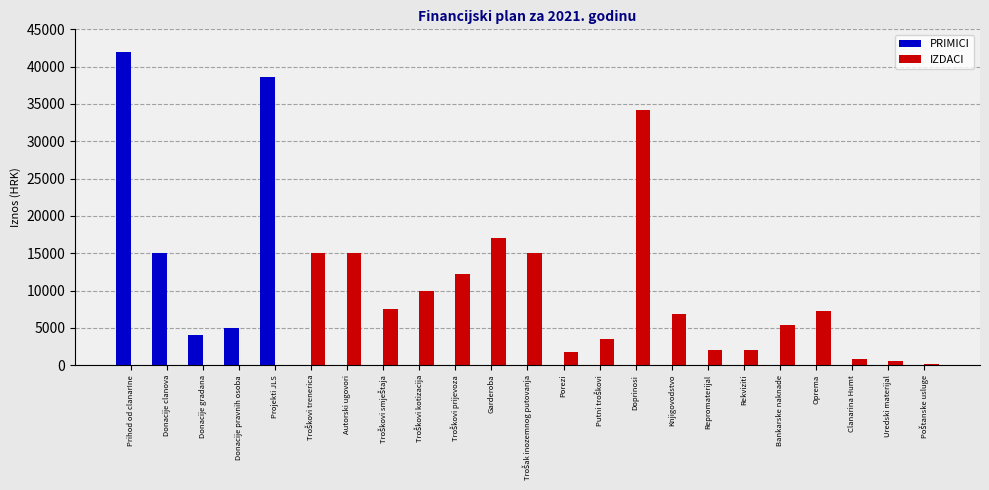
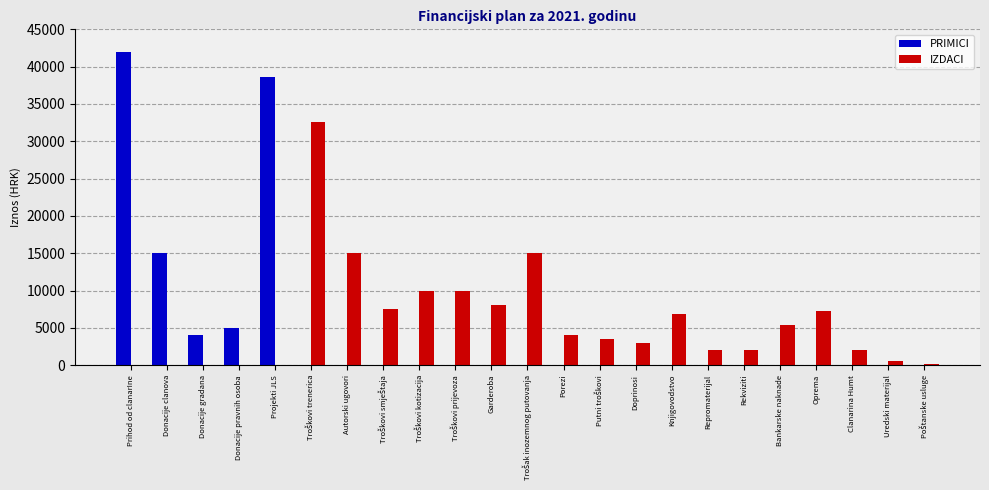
IZDACI, Troškovi trenerica: 15000 -> 33000
IZDACI, Troškovi prijevoza: 12000 -> 10000
IZDACI, Garderoba: 17000 -> 8000
IZDACI, Porezi: 2000 -> 4000
IZDACI, Doprinosi: 34000 -> 3000
IZDACI, Clanarina Humt: 1000 -> 2000
